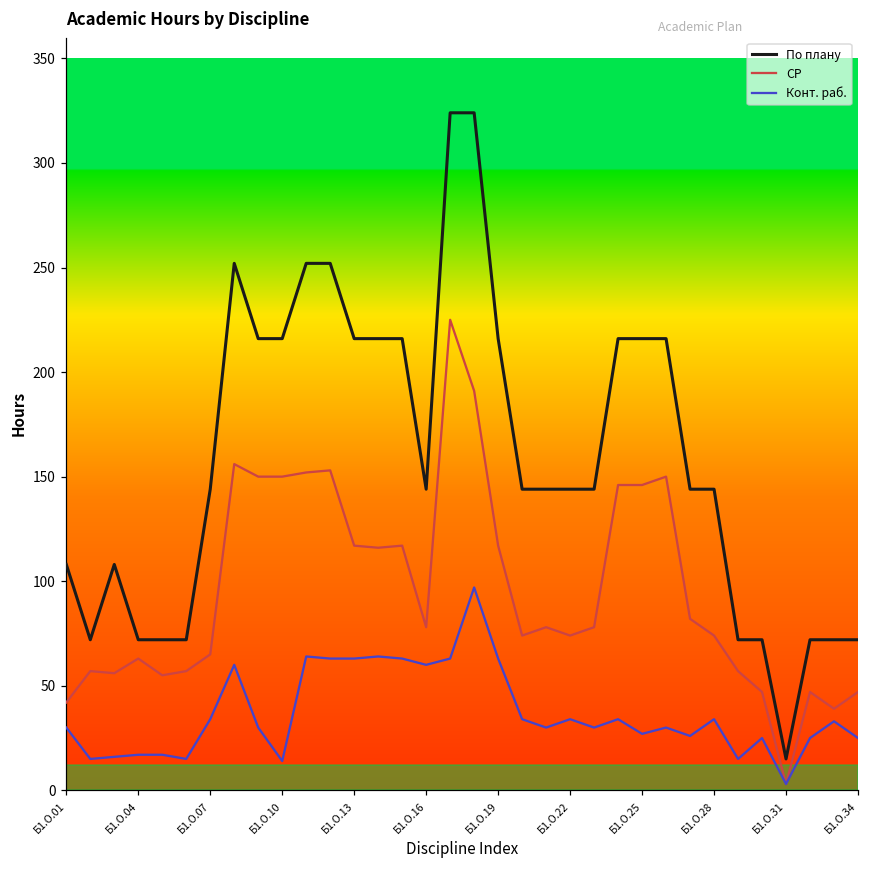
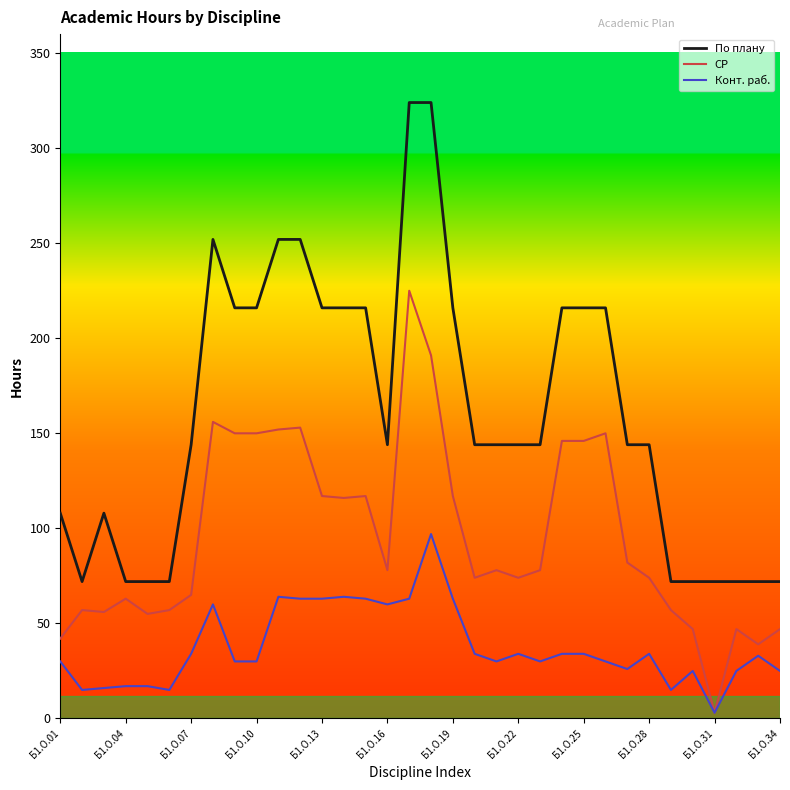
Конт. раб., Б1.О.10: 14 -> 30
Конт. раб., Б1.О.25: 27 -> 34
По плану, Б1.О.31: 15 -> 72
